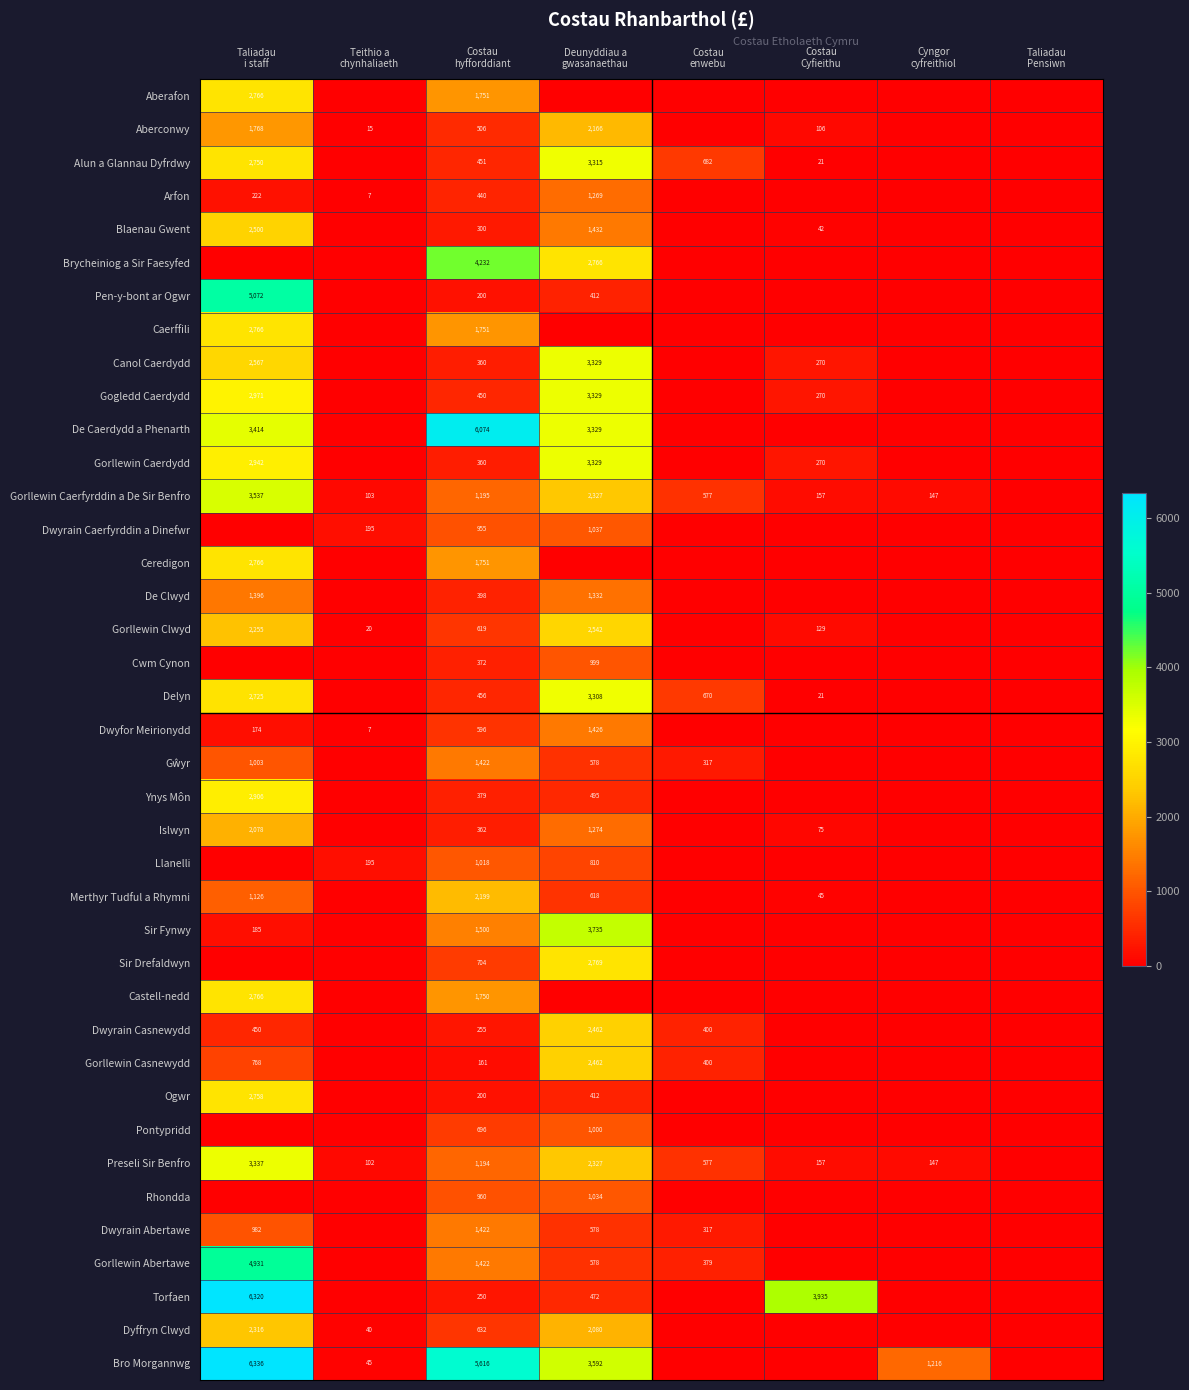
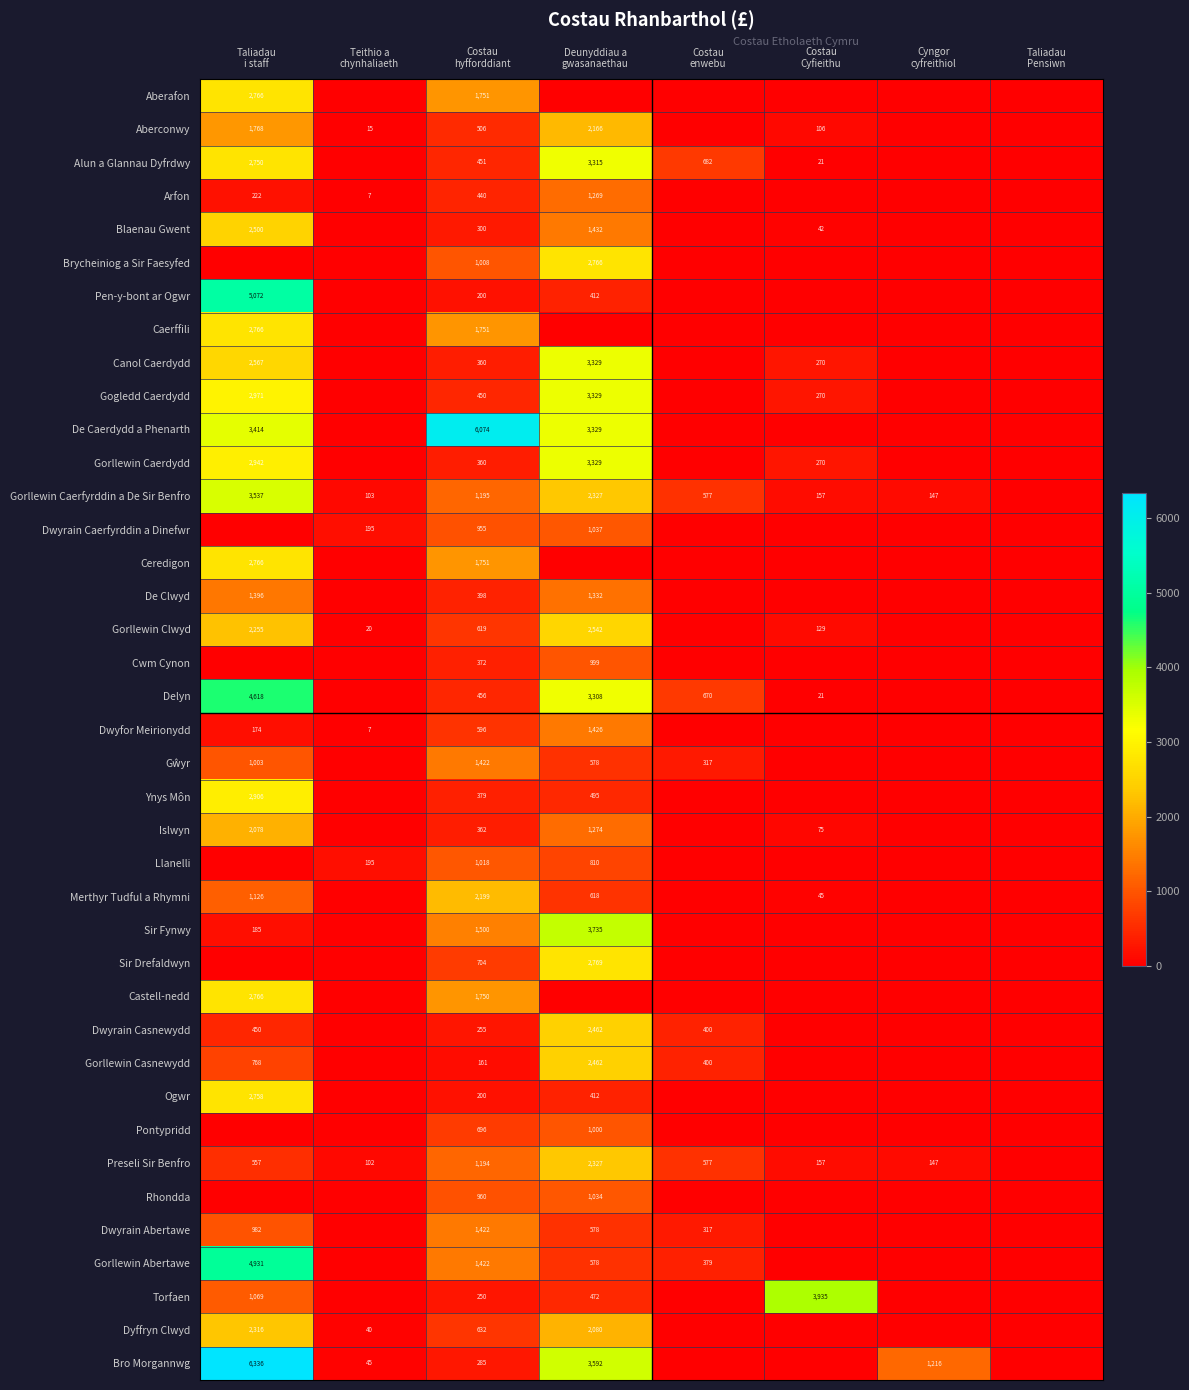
Brycheiniog a Sir Faesyfed, Costau hyfforddiant: 4,232 -> 1,008
Delyn, Taliadau i staff: 2,725 -> 4,618
Preseli Sir Benfro, Taliadau i staff: 3,337 -> 557
Torfaen, Taliadau i staff: 6,320 -> 1,069
Bro Morgannwg, Costau hyfforddiant: 5,616 -> 285
